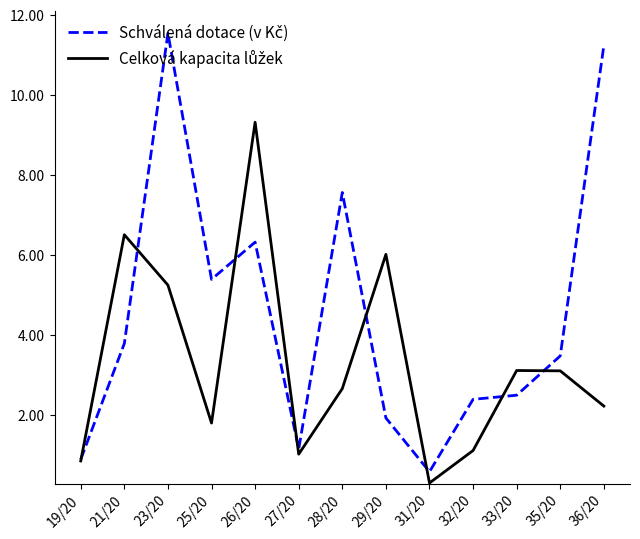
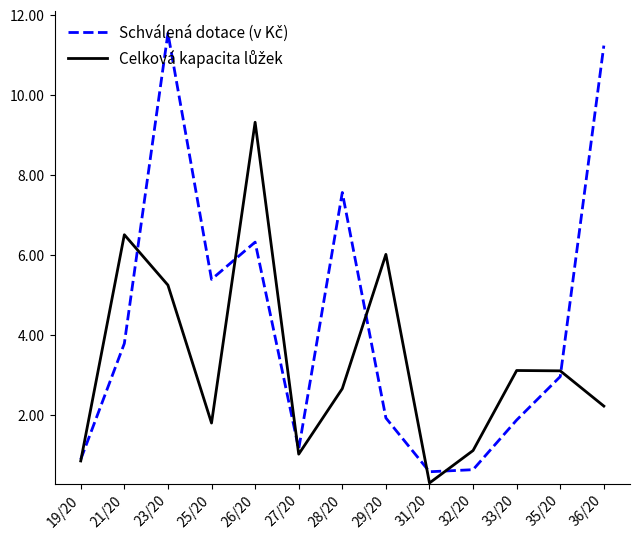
Schválená dotace (v Kč), 32/20: 2.4 -> 0.6
Schválená dotace (v Kč), 33/20: 2.5 -> 1.9
Schválená dotace (v Kč), 35/20: 3.5 -> 3.0
